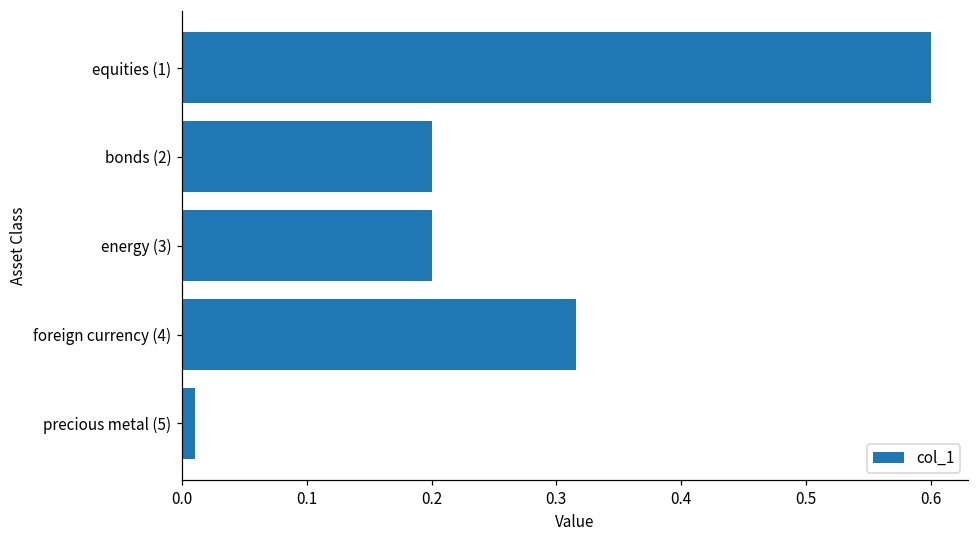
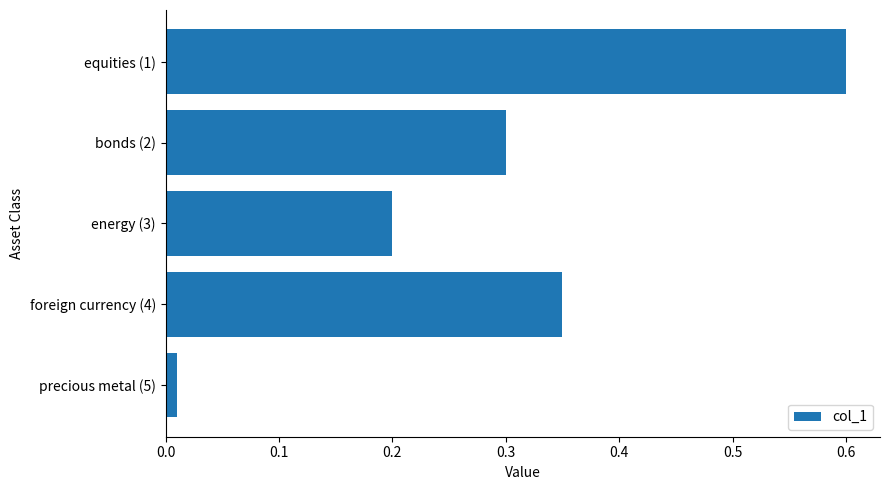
bonds (2): 0.2 -> 0.3
foreign currency (4): 0.316 -> 0.350
